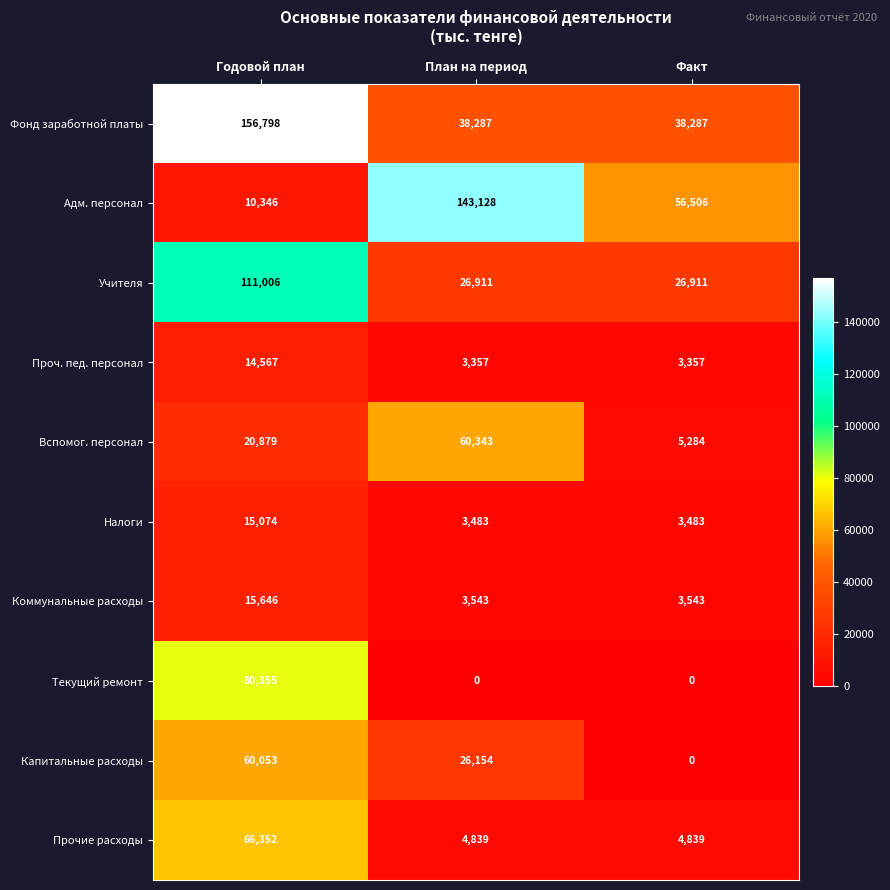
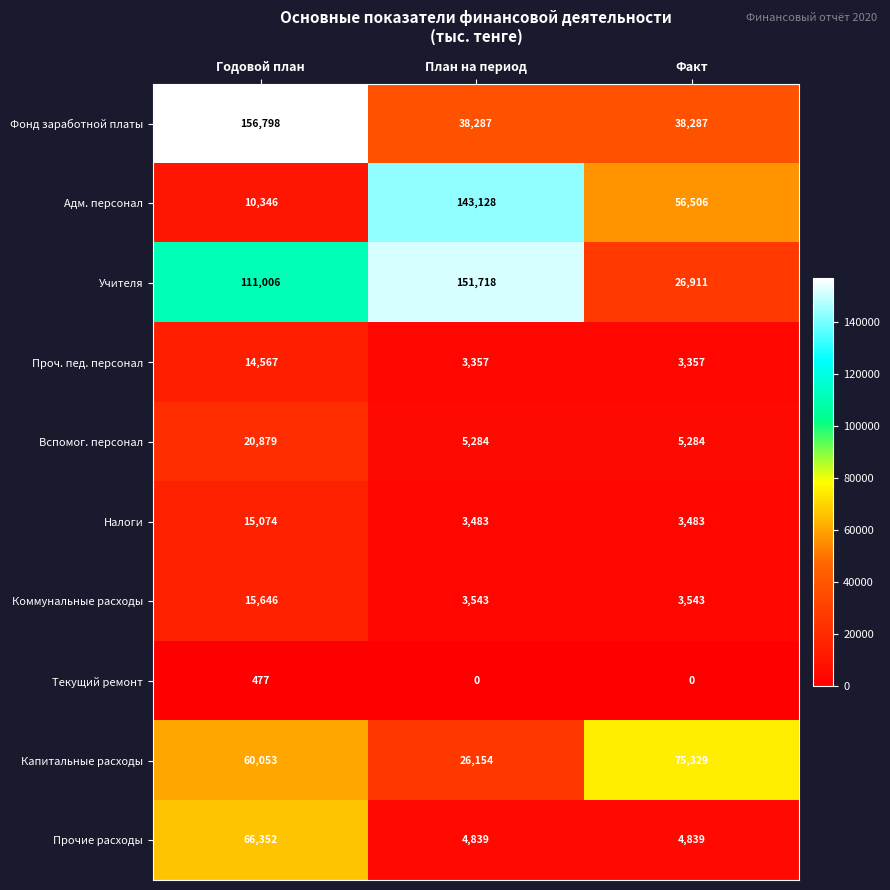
Учителя, План на период: 26,911 -> 151,718
Вспомог. персонал, План на период: 60,343 -> 5,284
Текущий ремонт, Годовой план: 80,355 -> 477
Капитальные расходы, Факт: 0 -> 75,329
